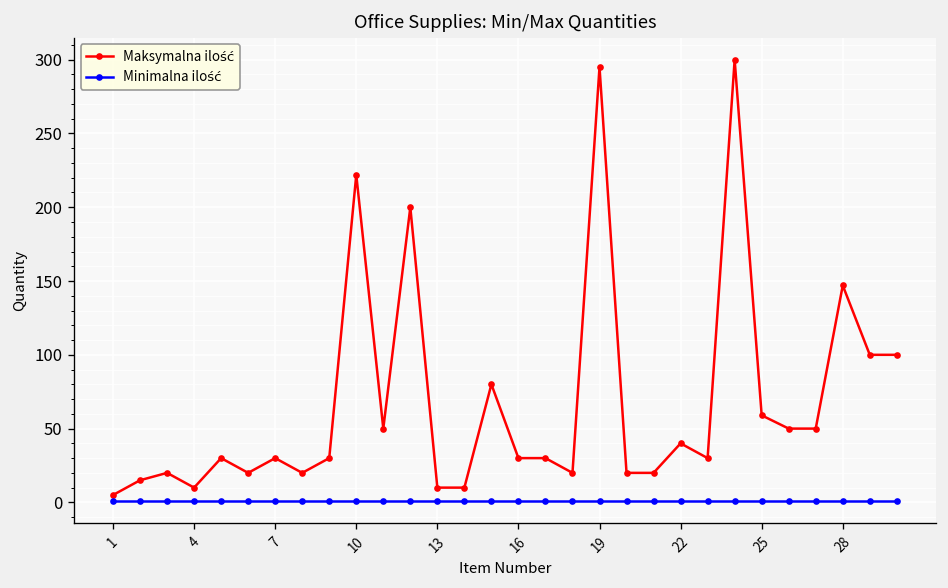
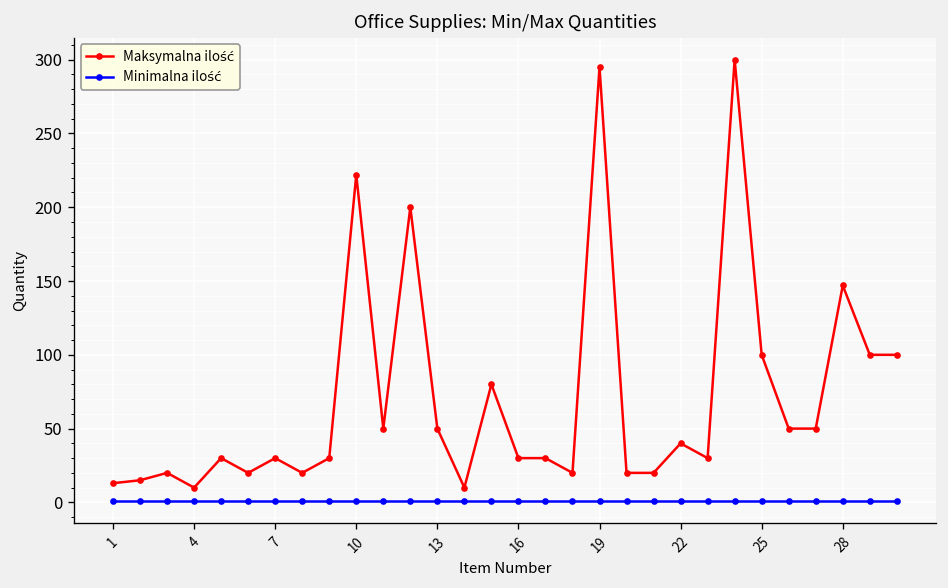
Maksymalna ilość, 1: 5 -> 13
Maksymalna ilość, 13: 10 -> 50
Maksymalna ilość, 25: 59 -> 100
